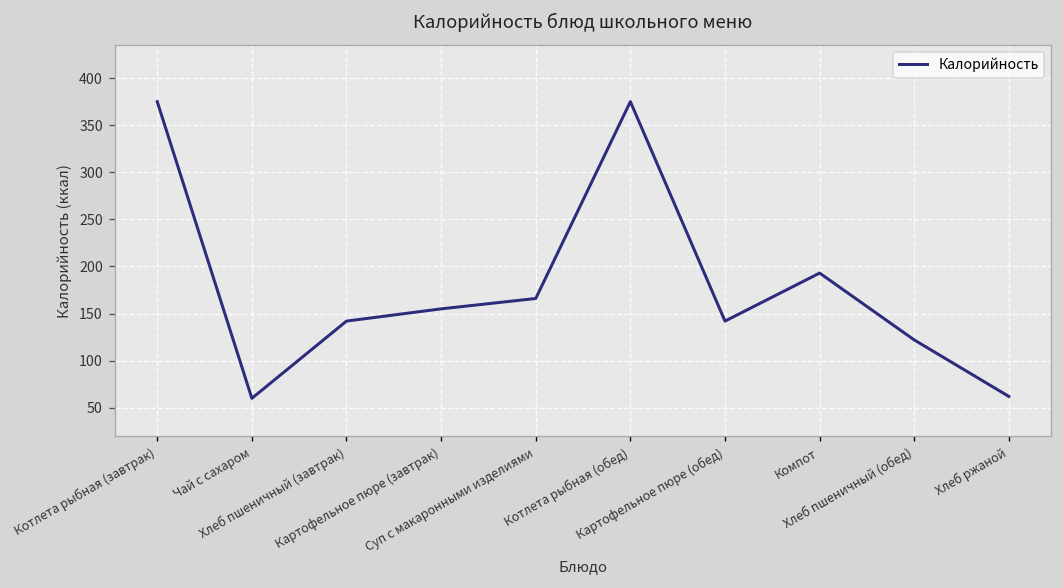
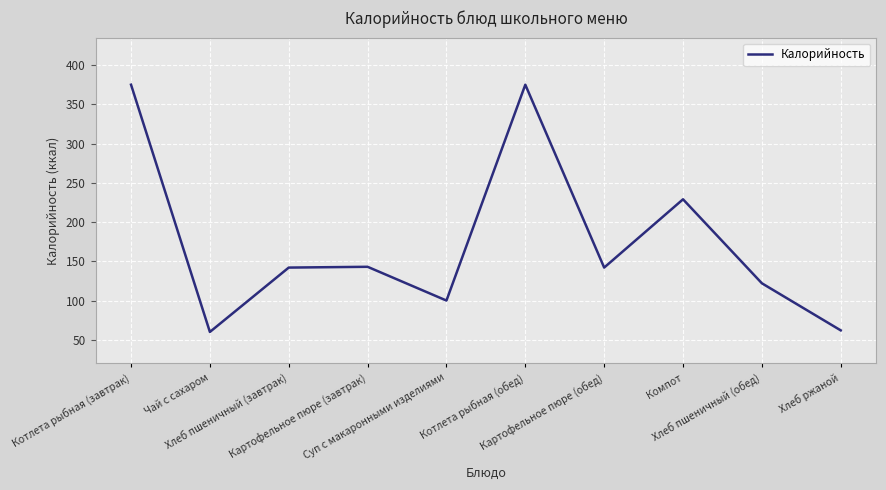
Картофельное пюре (завтрак): 160 -> 140
Суп с макаронными изделиями: 170 -> 100
Компот: 190 -> 230
